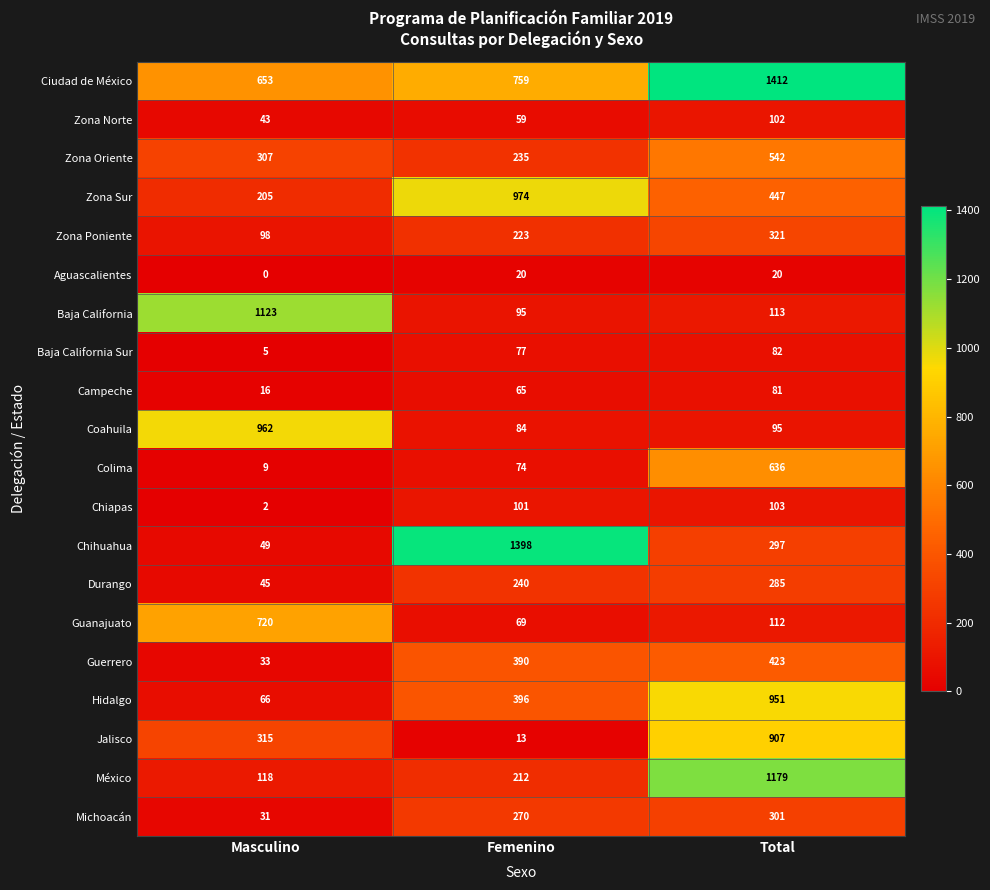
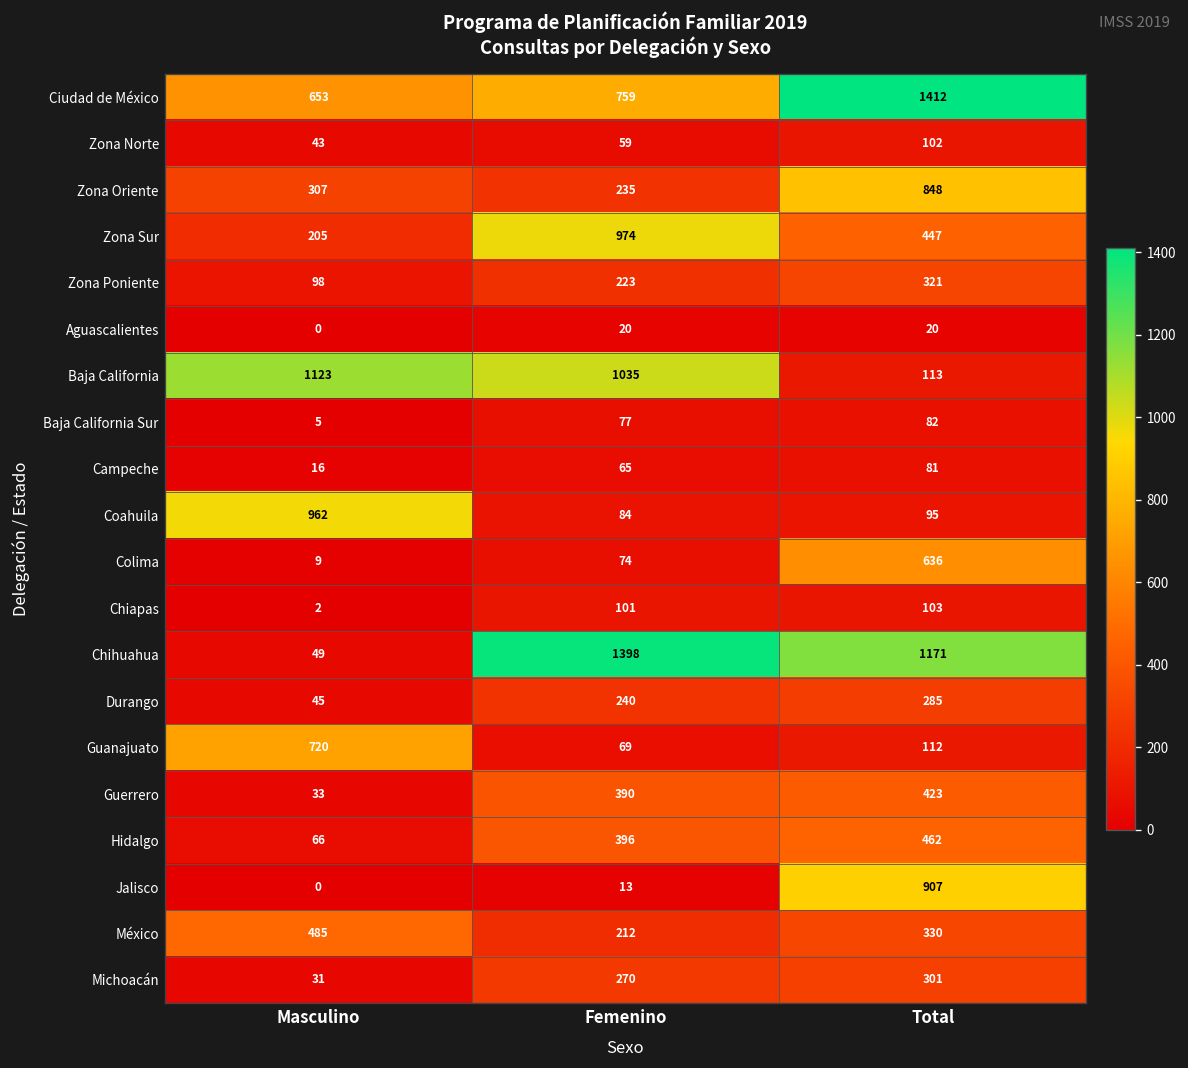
Zona Oriente, Total: 542 -> 848
Baja California, Femenino: 95 -> 1035
Chihuahua, Total: 297 -> 1171
Hidalgo, Total: 951 -> 462
Jalisco, Masculino: 315 -> 0
México, Masculino: 118 -> 485
México, Total: 1179 -> 330
